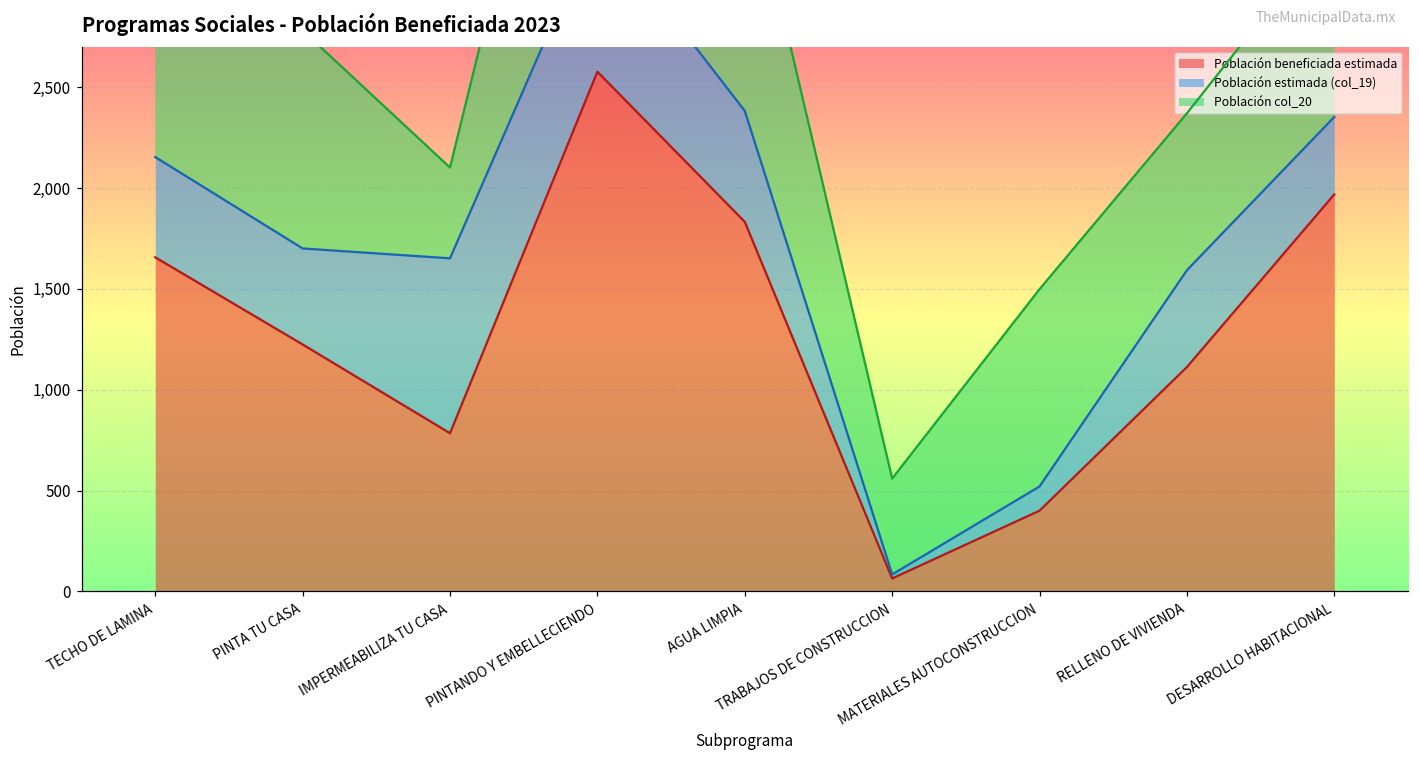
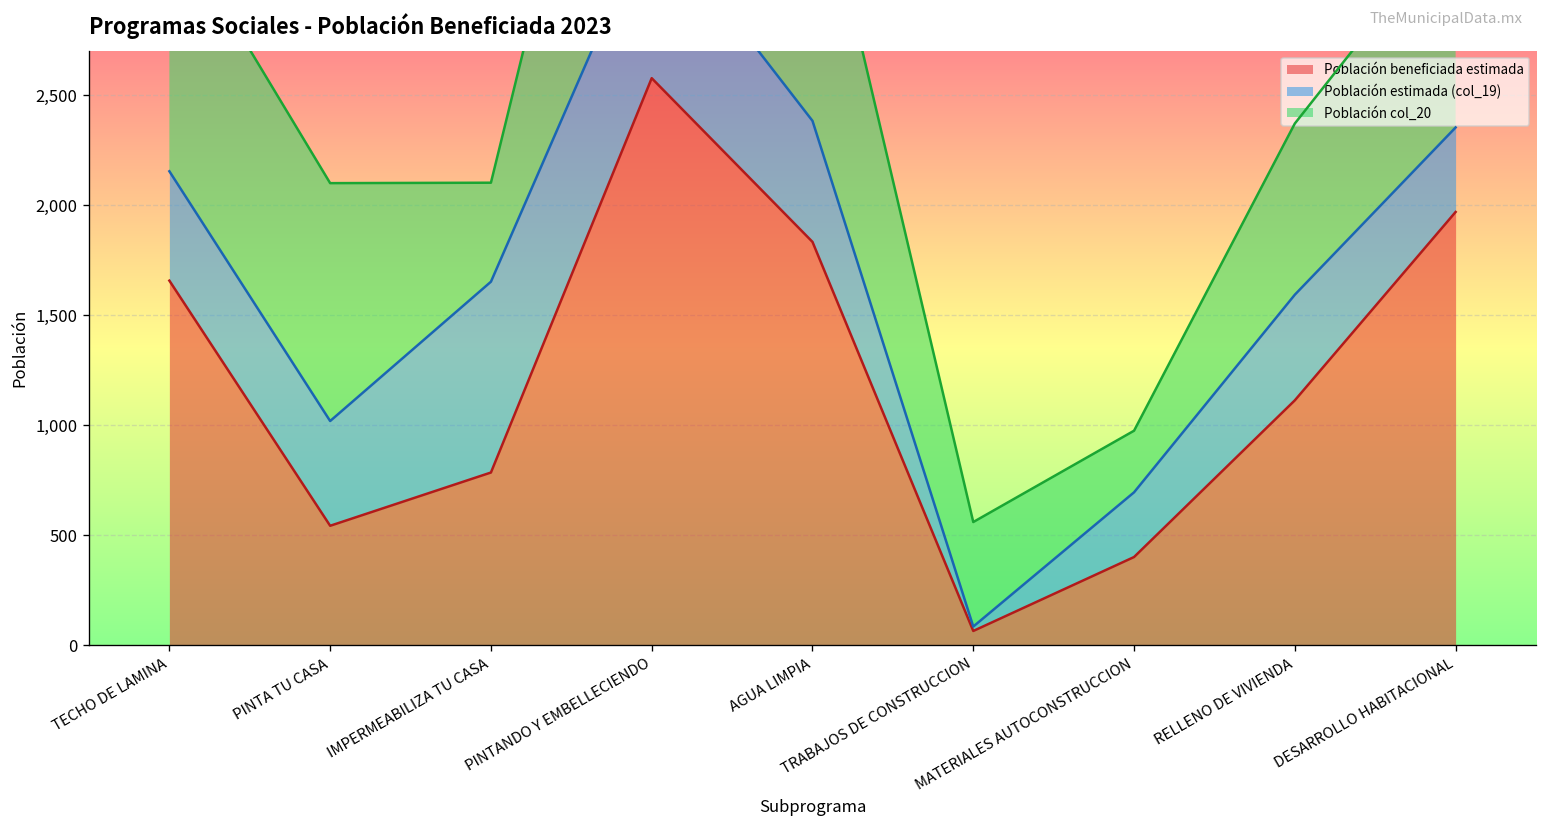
Población beneficiada estimada, PINTA TU CASA: 1,220 -> 540
Población estimada (col_19), MATERIALES AUTOCONSTRUCCION: 120 -> 290
Población col_20, MATERIALES AUTOCONSTRUCCION: 980 -> 280
